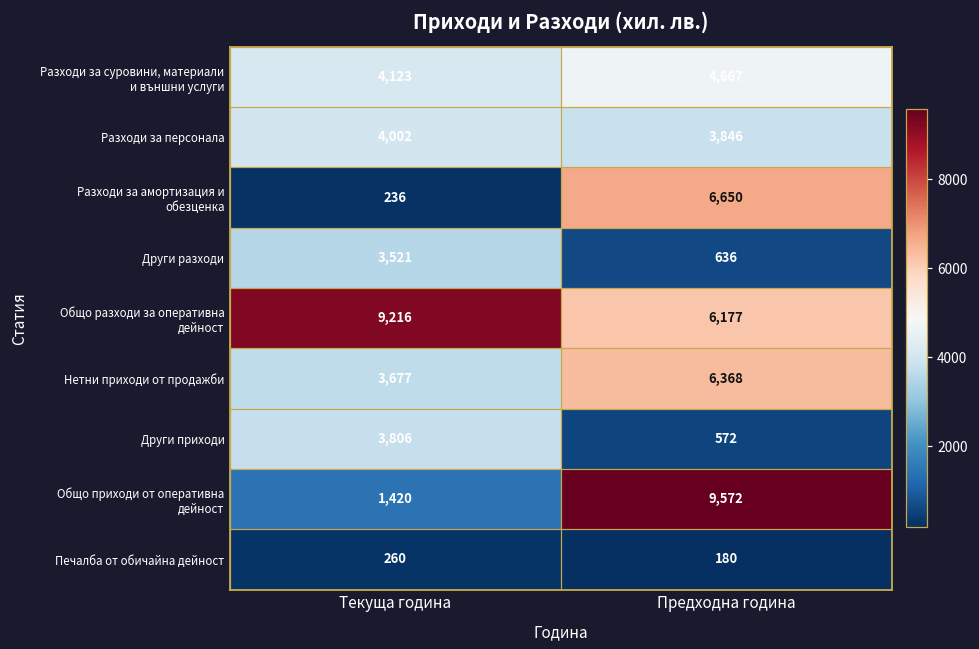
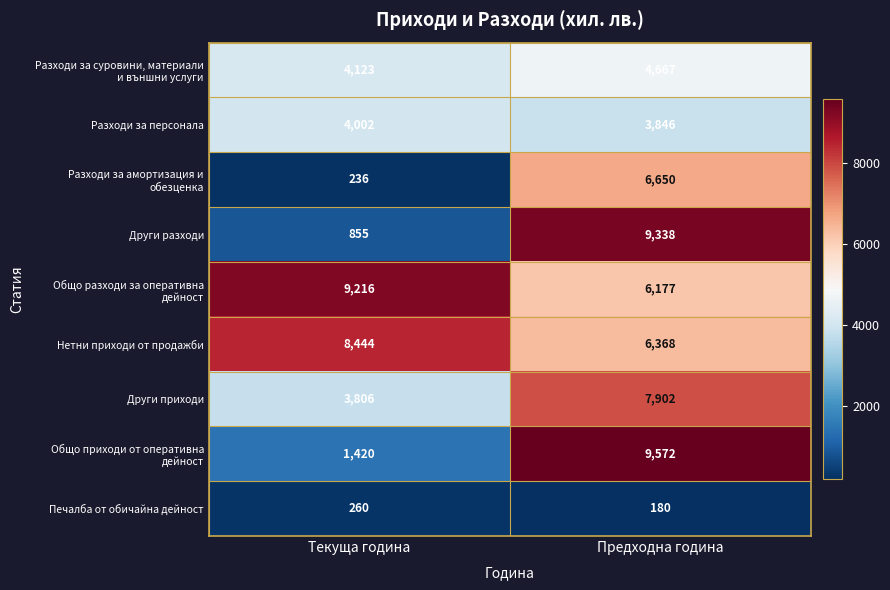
Други разходи, Текуща година: 3,521 -> 855
Други разходи, Предходна година: 636 -> 9,338
Нетни приходи от продажби, Текуща година: 3,677 -> 8,444
Други приходи, Предходна година: 572 -> 7,902
